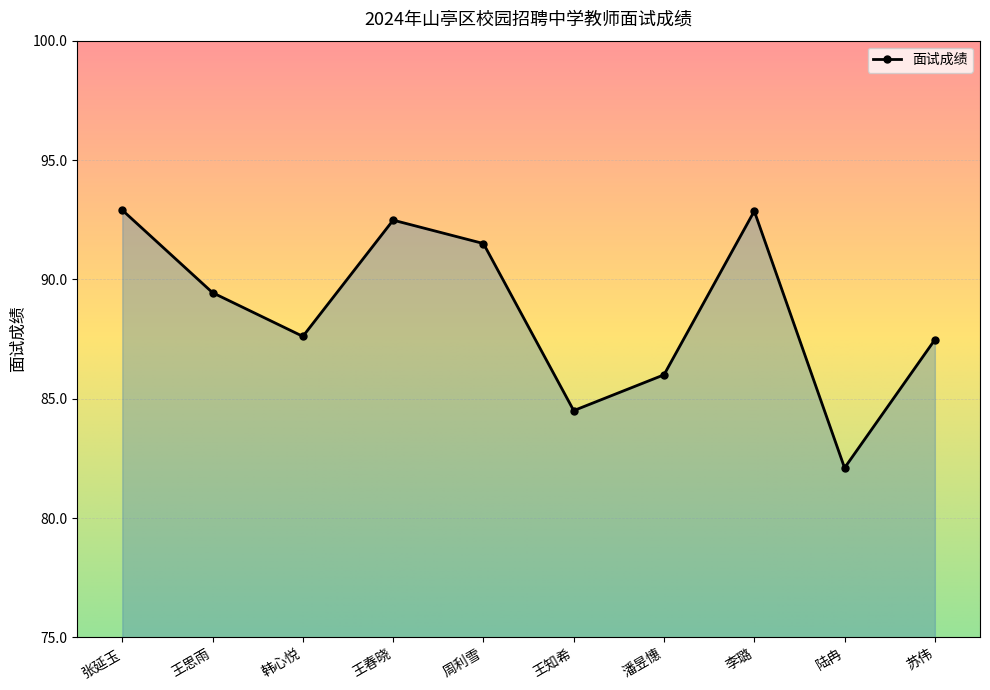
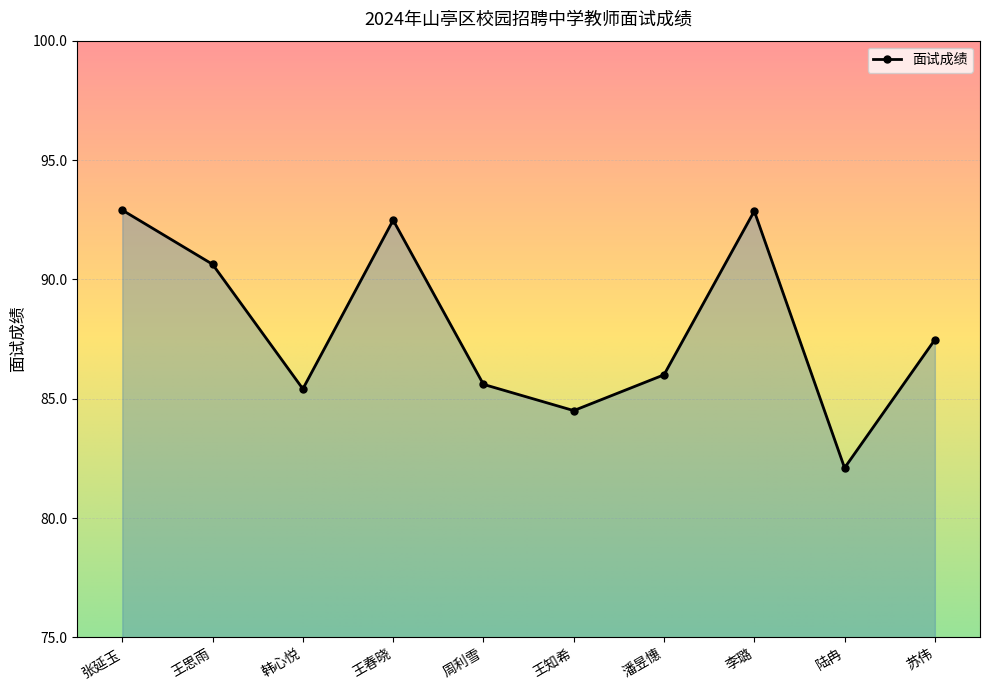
王思雨: 89.4 -> 90.6
韩心悦: 87.6 -> 85.4
周利雪: 91.5 -> 85.6
